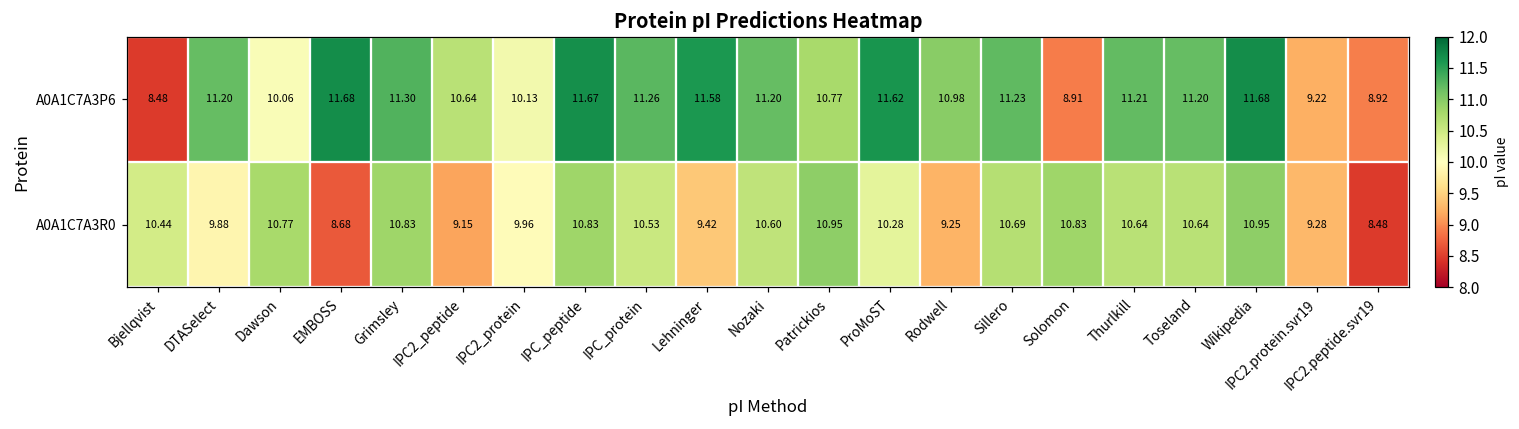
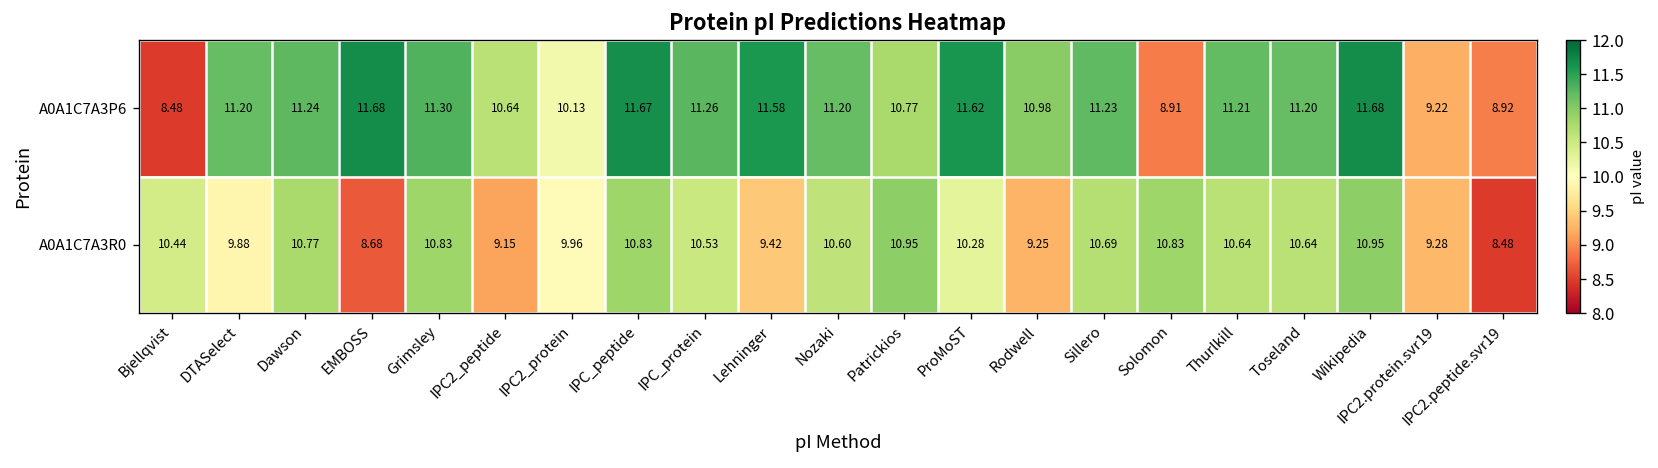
A0A1C7A3P6, Dawson: 10.06 -> 11.24
